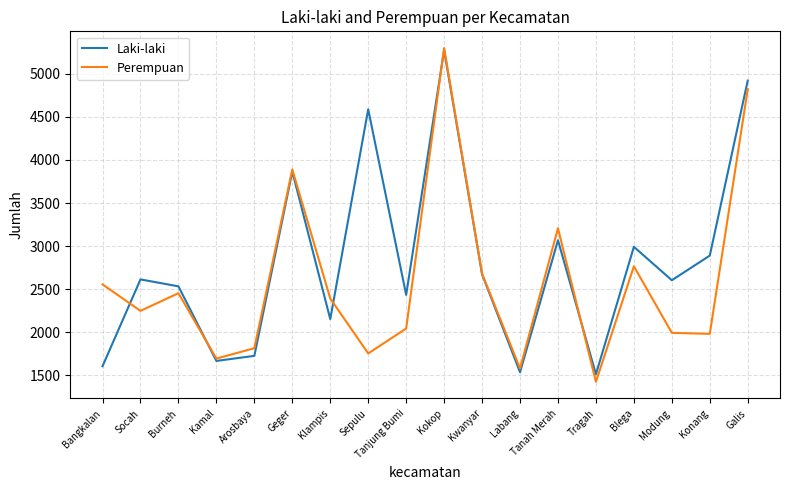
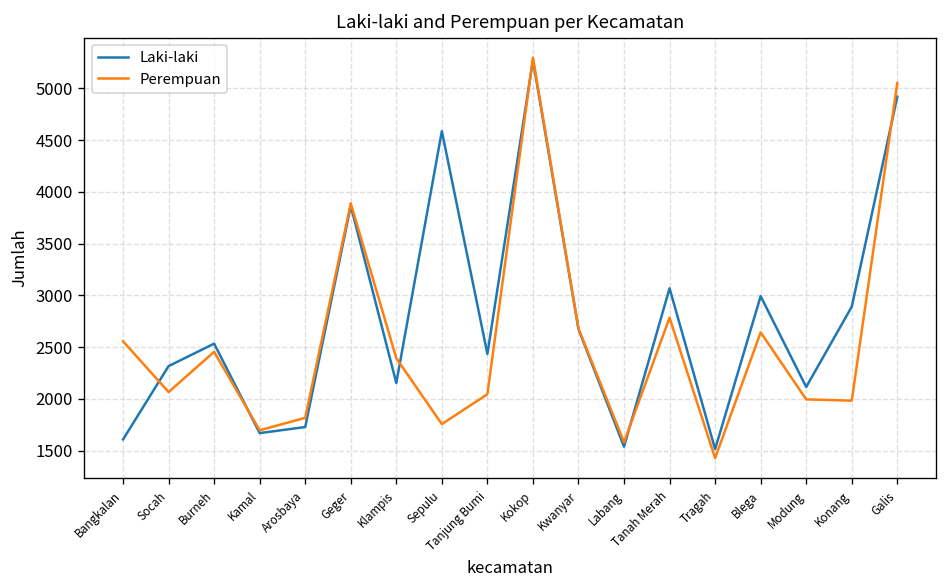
Laki-laki, Socah: 2600 -> 2300
Perempuan, Socah: 2200 -> 2100
Perempuan, Tanah Merah: 3200 -> 2800
Perempuan, Blega: 2800 -> 2600
Laki-laki, Modung: 2600 -> 2100
Perempuan, Galis: 4800 -> 5100
